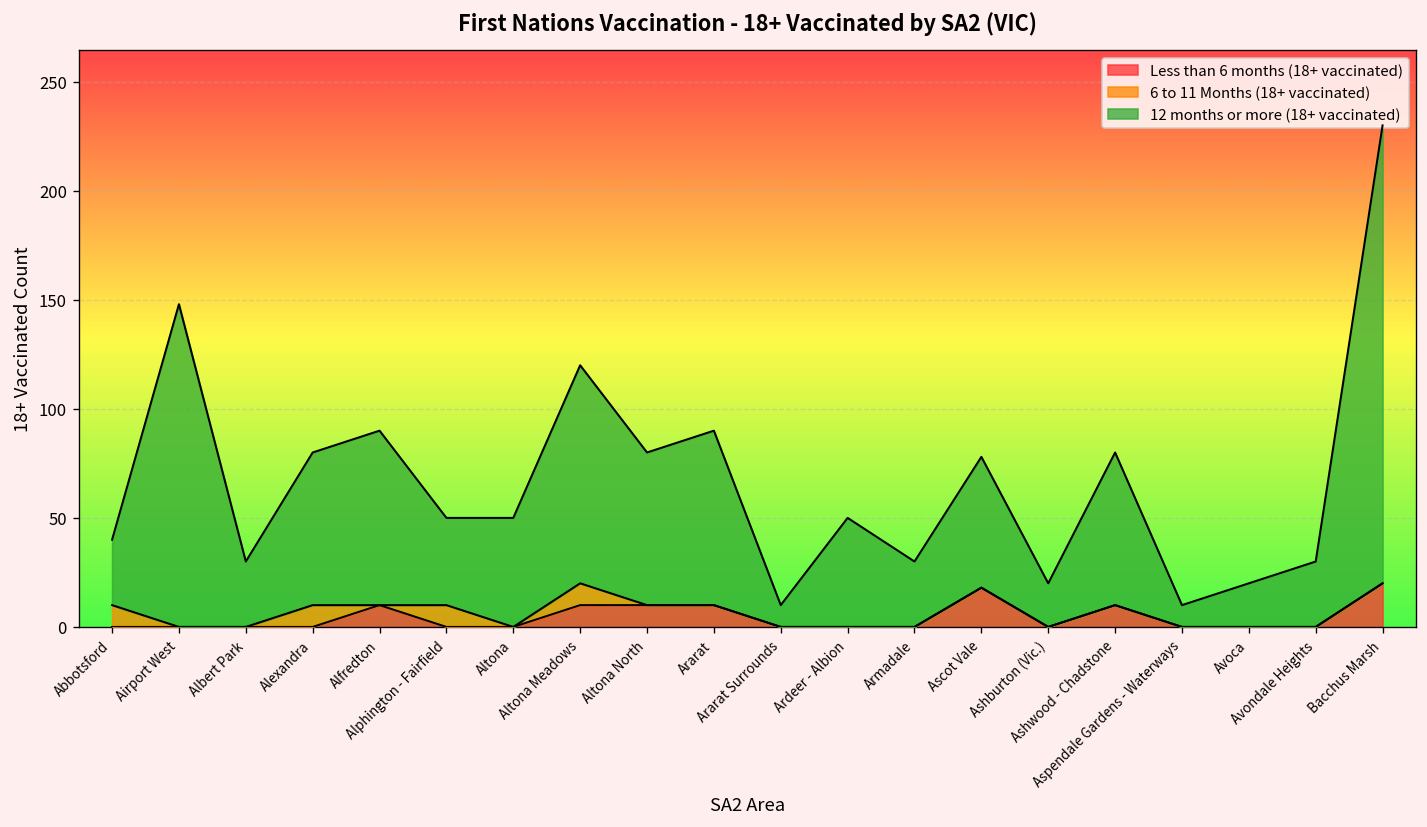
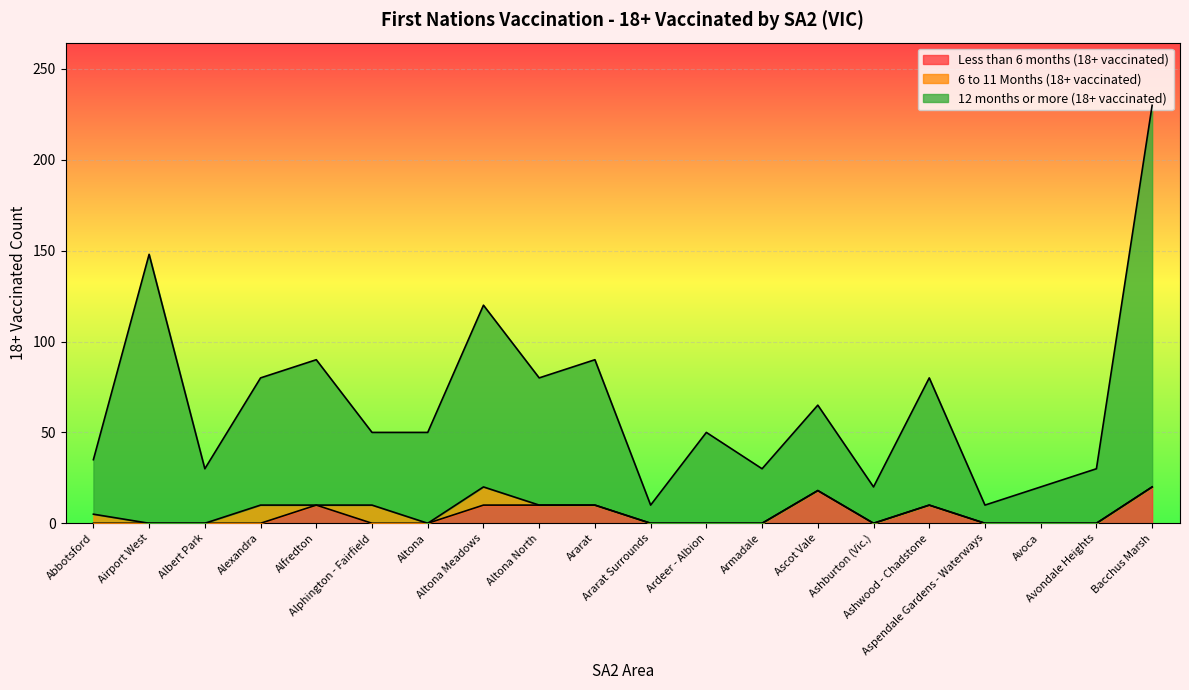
6 to 11 Months (18+ vaccinated), Abbotsford: 10 -> 5
12 months or more (18+ vaccinated), Ascot Vale: 60 -> 47
